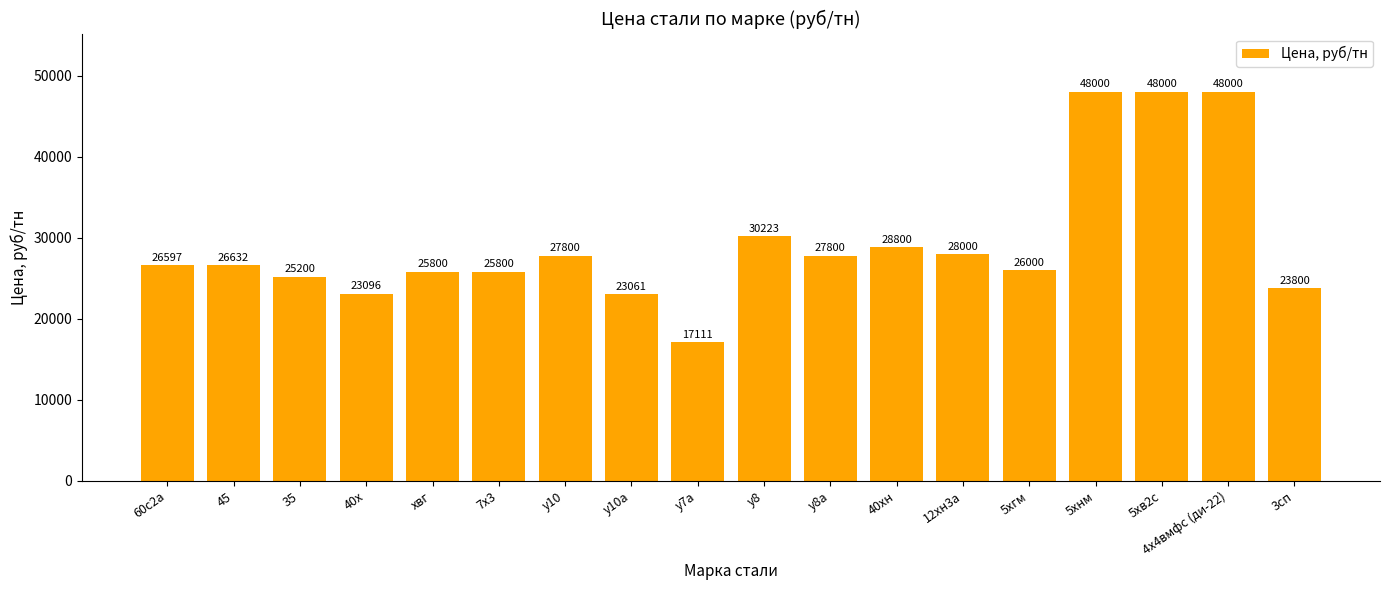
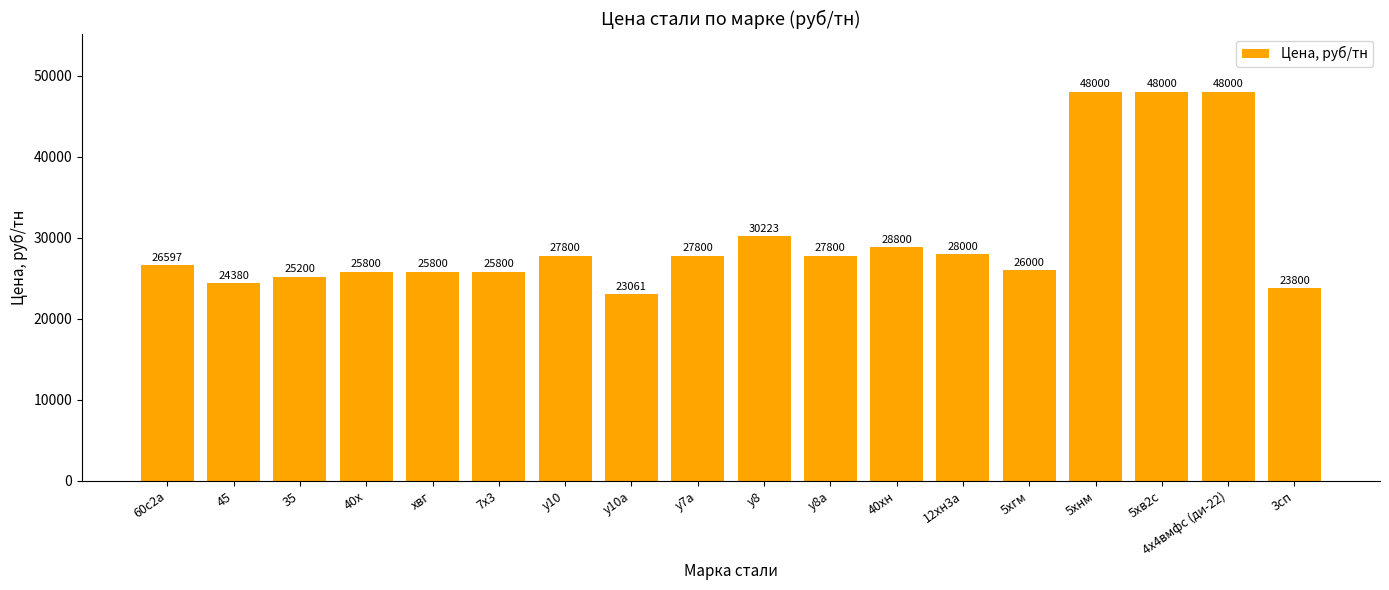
45: 26632 -> 24380
40х: 23096 -> 25800
у7а: 17111 -> 27800
